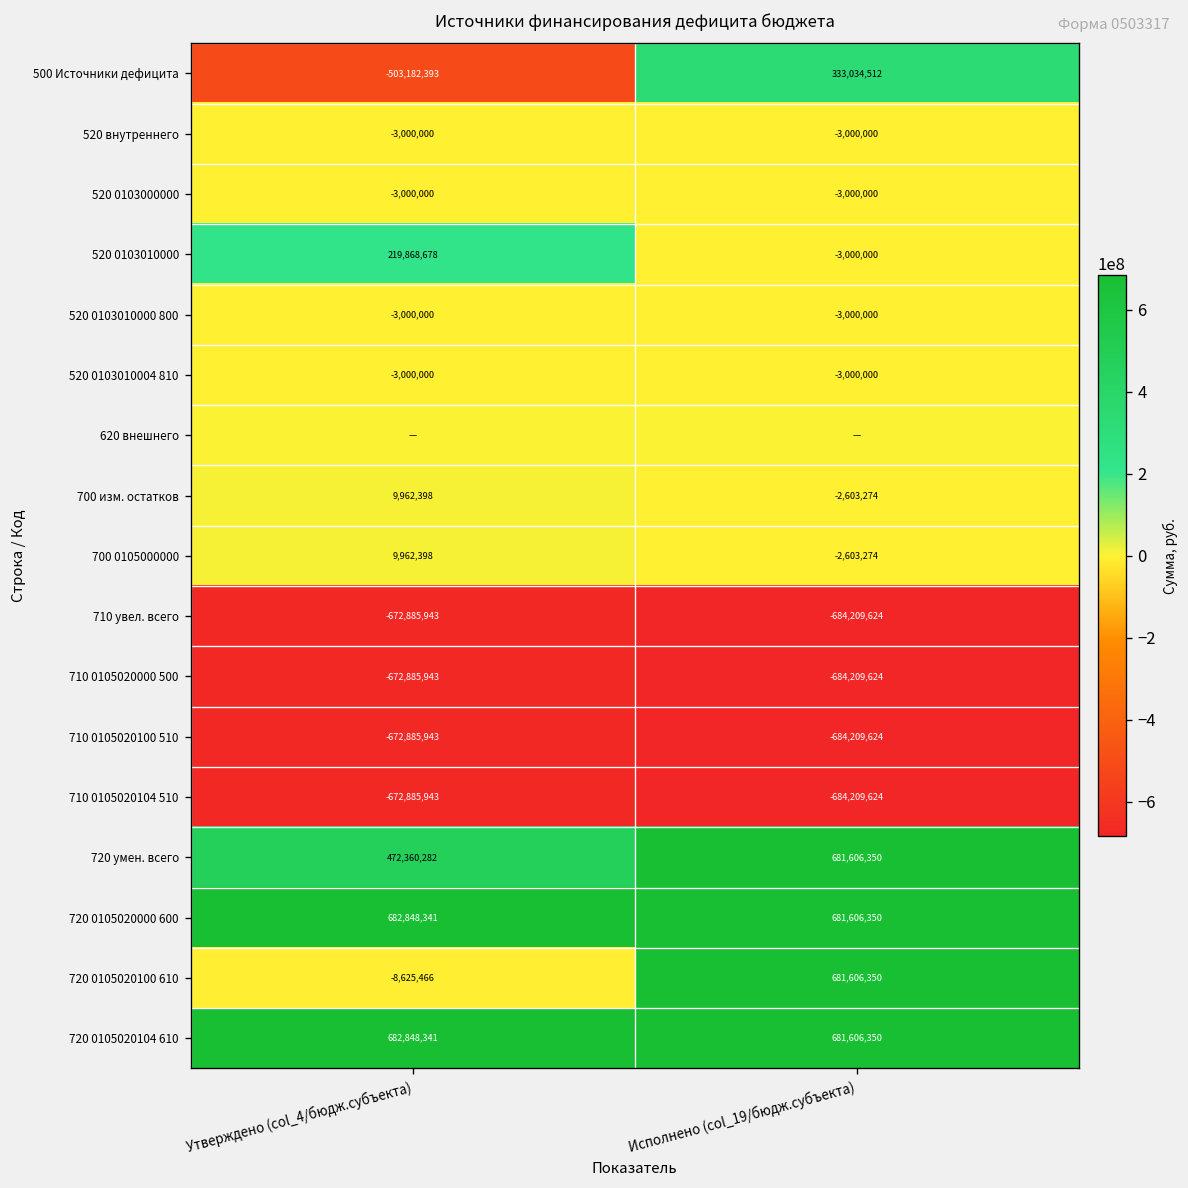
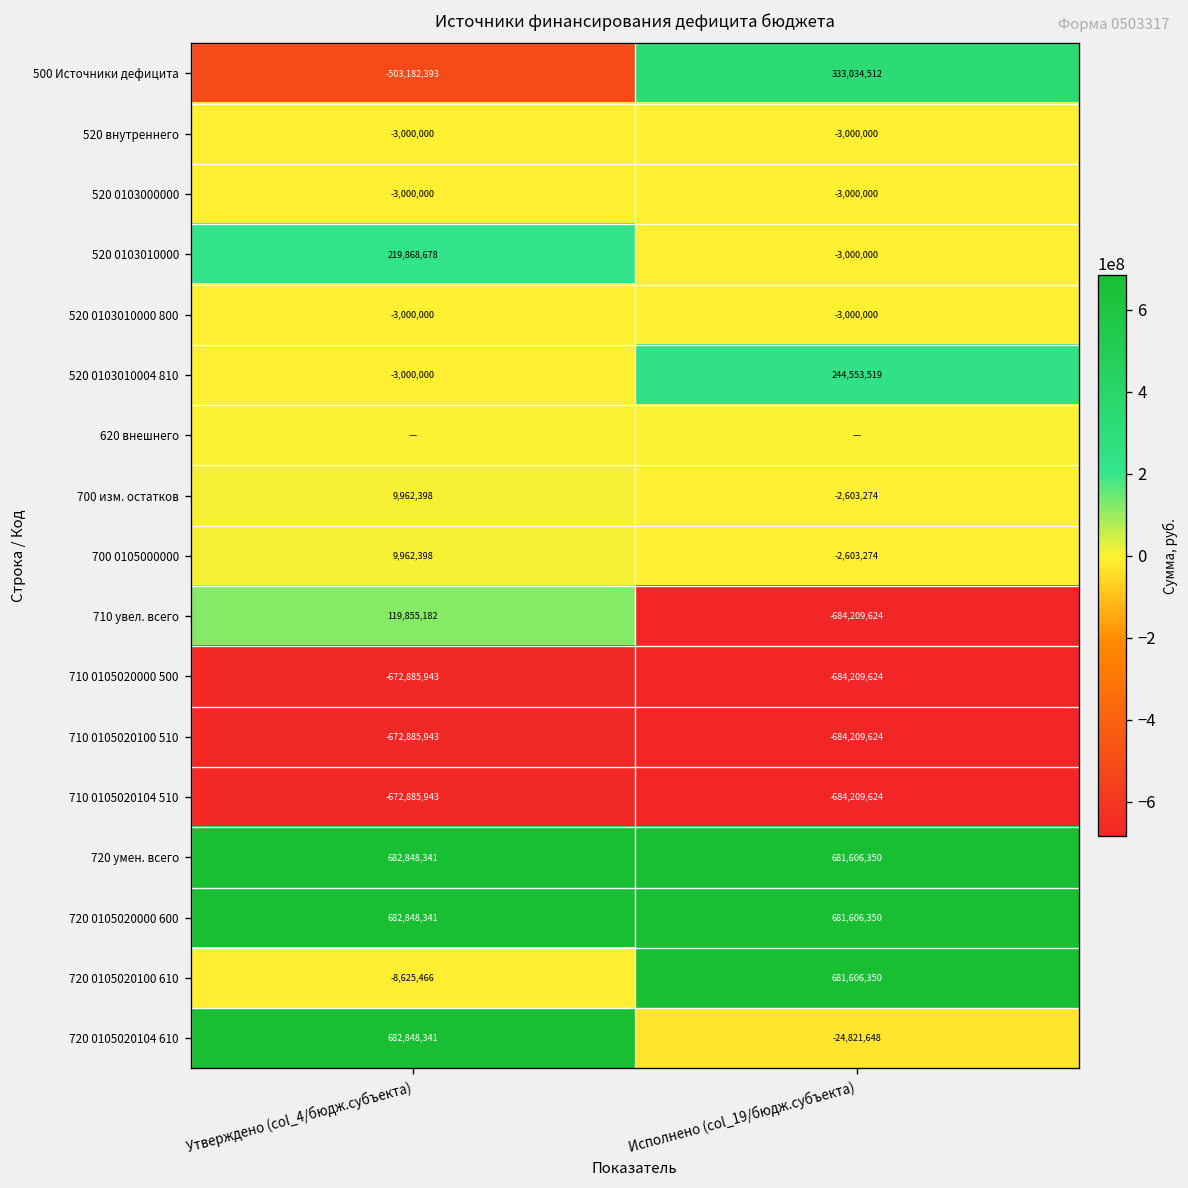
520 0103010004 810, Исполнено (col_19/бюдж.субъекта): -3,000,000 -> 244,553,519
710 увел. всего, Утверждено (col_4/бюдж.субъекта): -672,885,943 -> 119,855,182
720 умен. всего, Утверждено (col_4/бюдж.субъекта): 472,360,282 -> 682,848,341
720 0105020104 610, Исполнено (col_19/бюдж.субъекта): 681,606,350 -> -24,821,648
